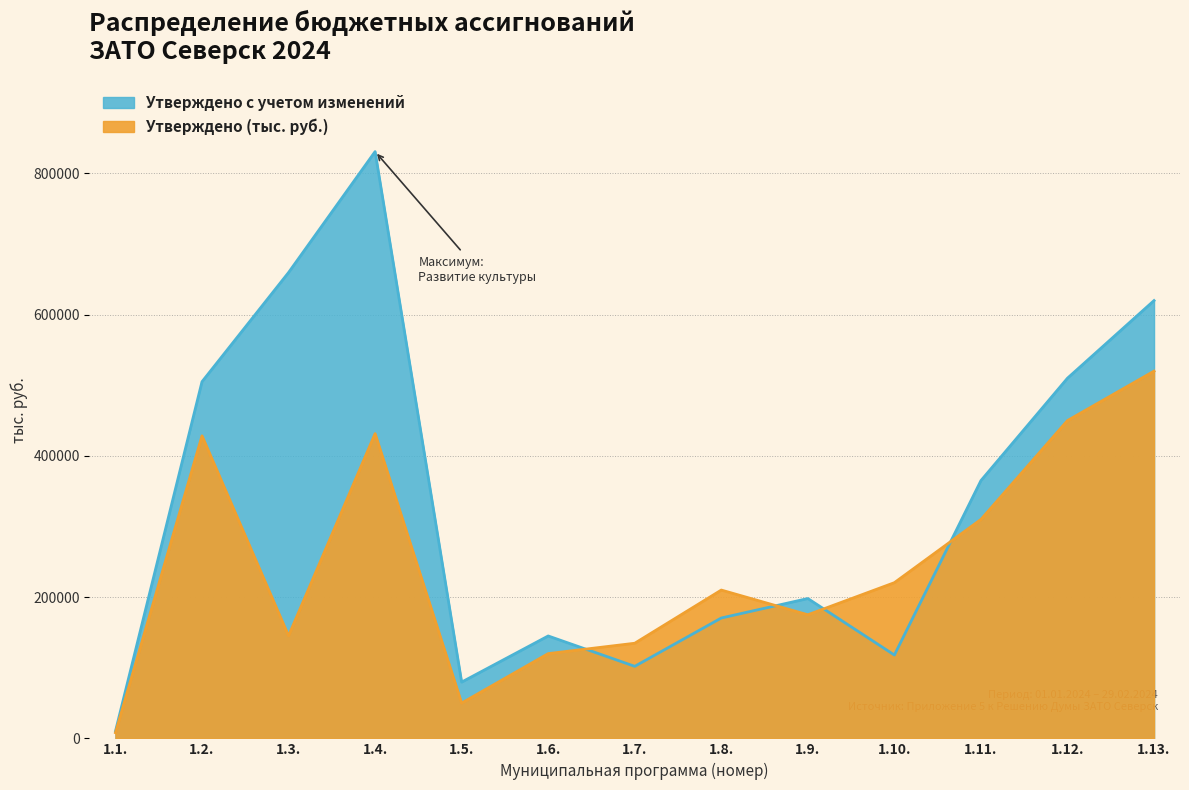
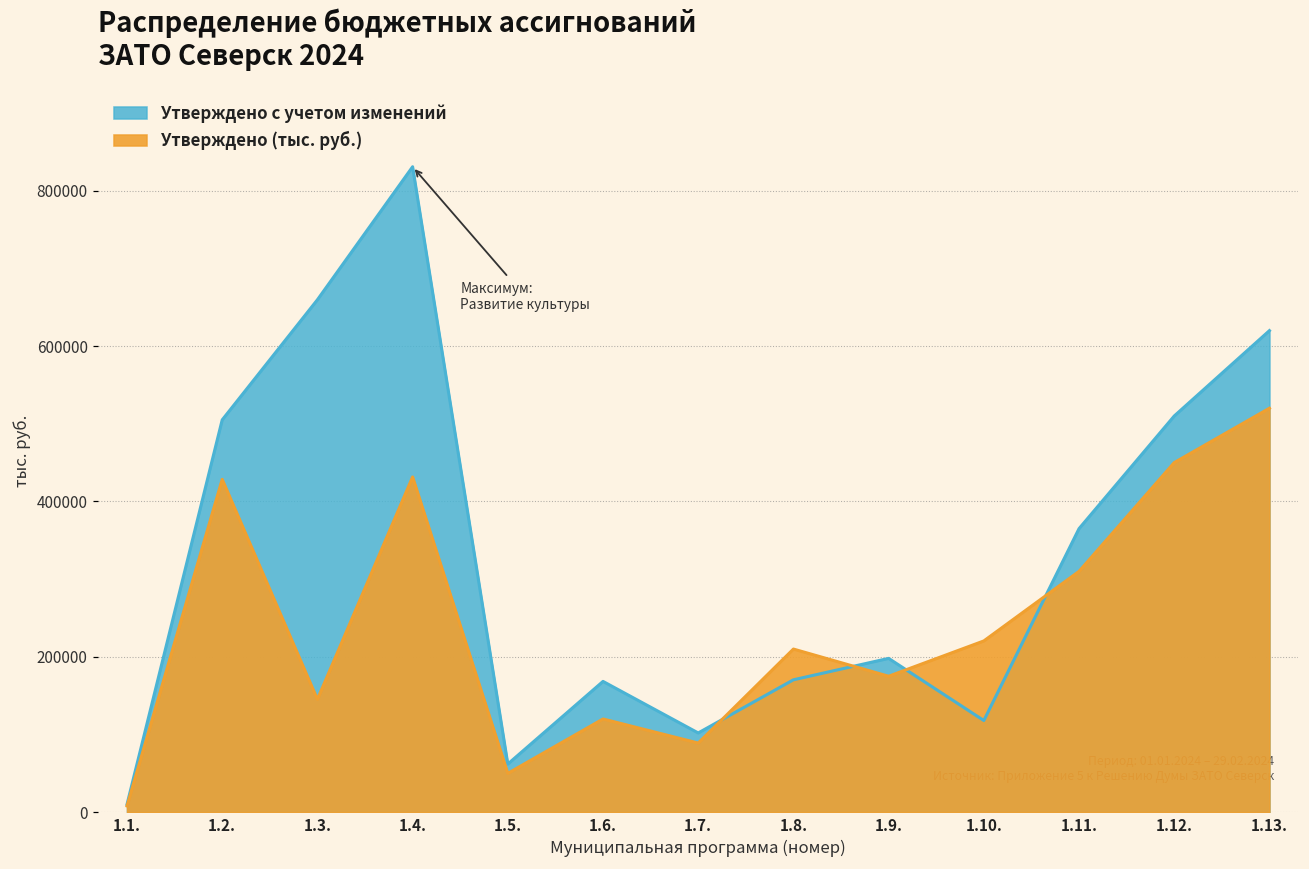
Утверждено с учетом изменений, 1.5.: 80000 -> 60000
Утверждено с учетом изменений, 1.6.: 150000 -> 170000
Утверждено (тыс. руб.), 1.7.: 130000 -> 90000
